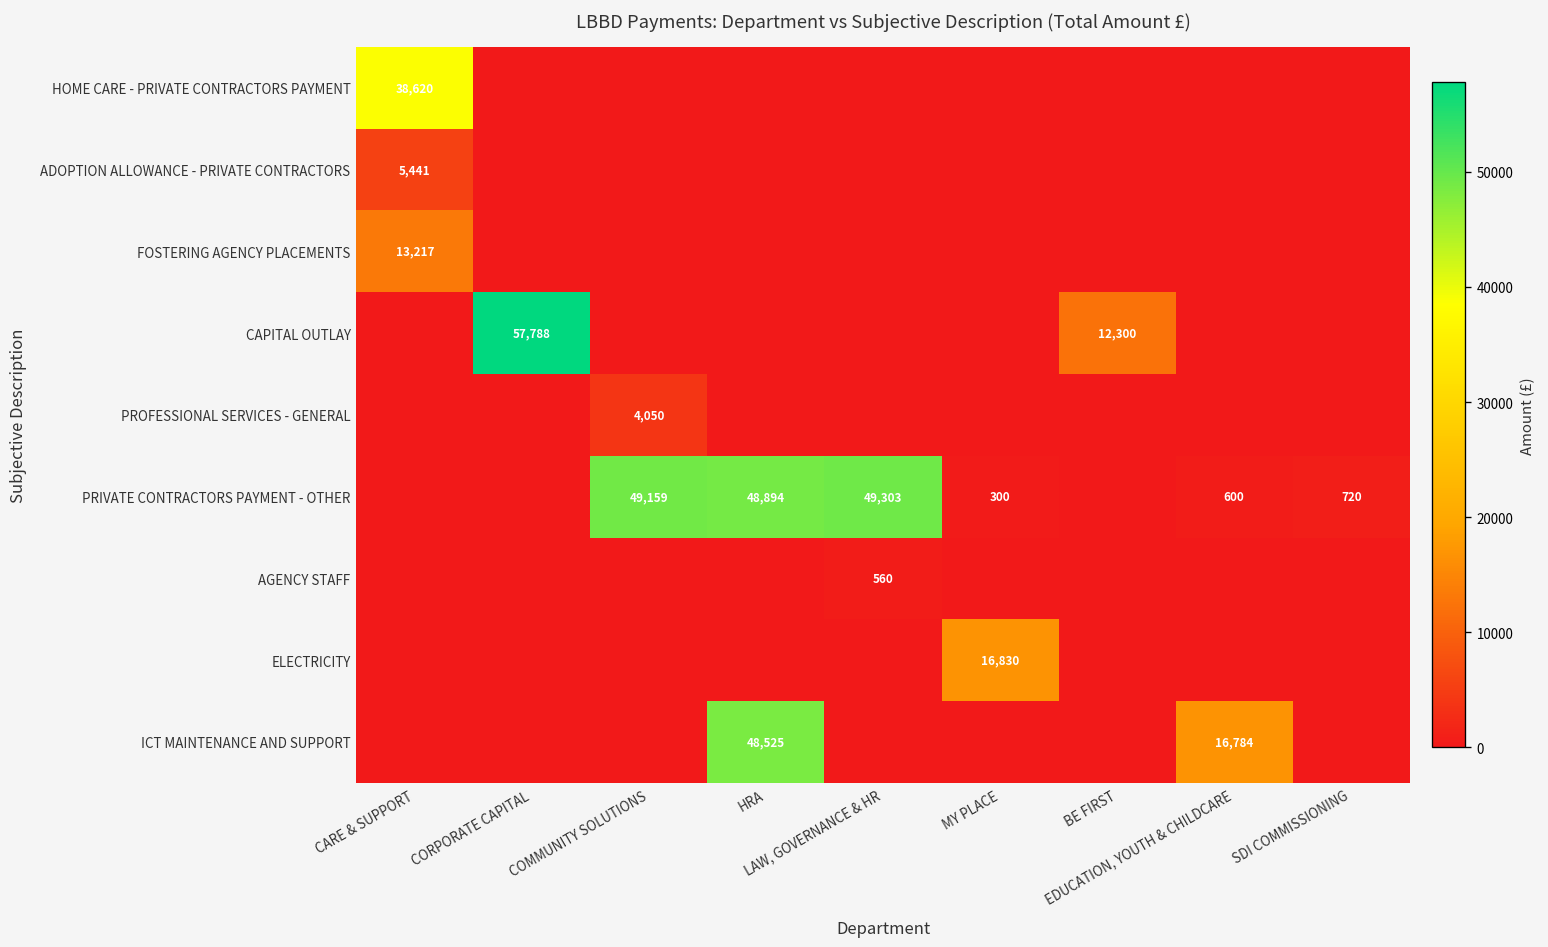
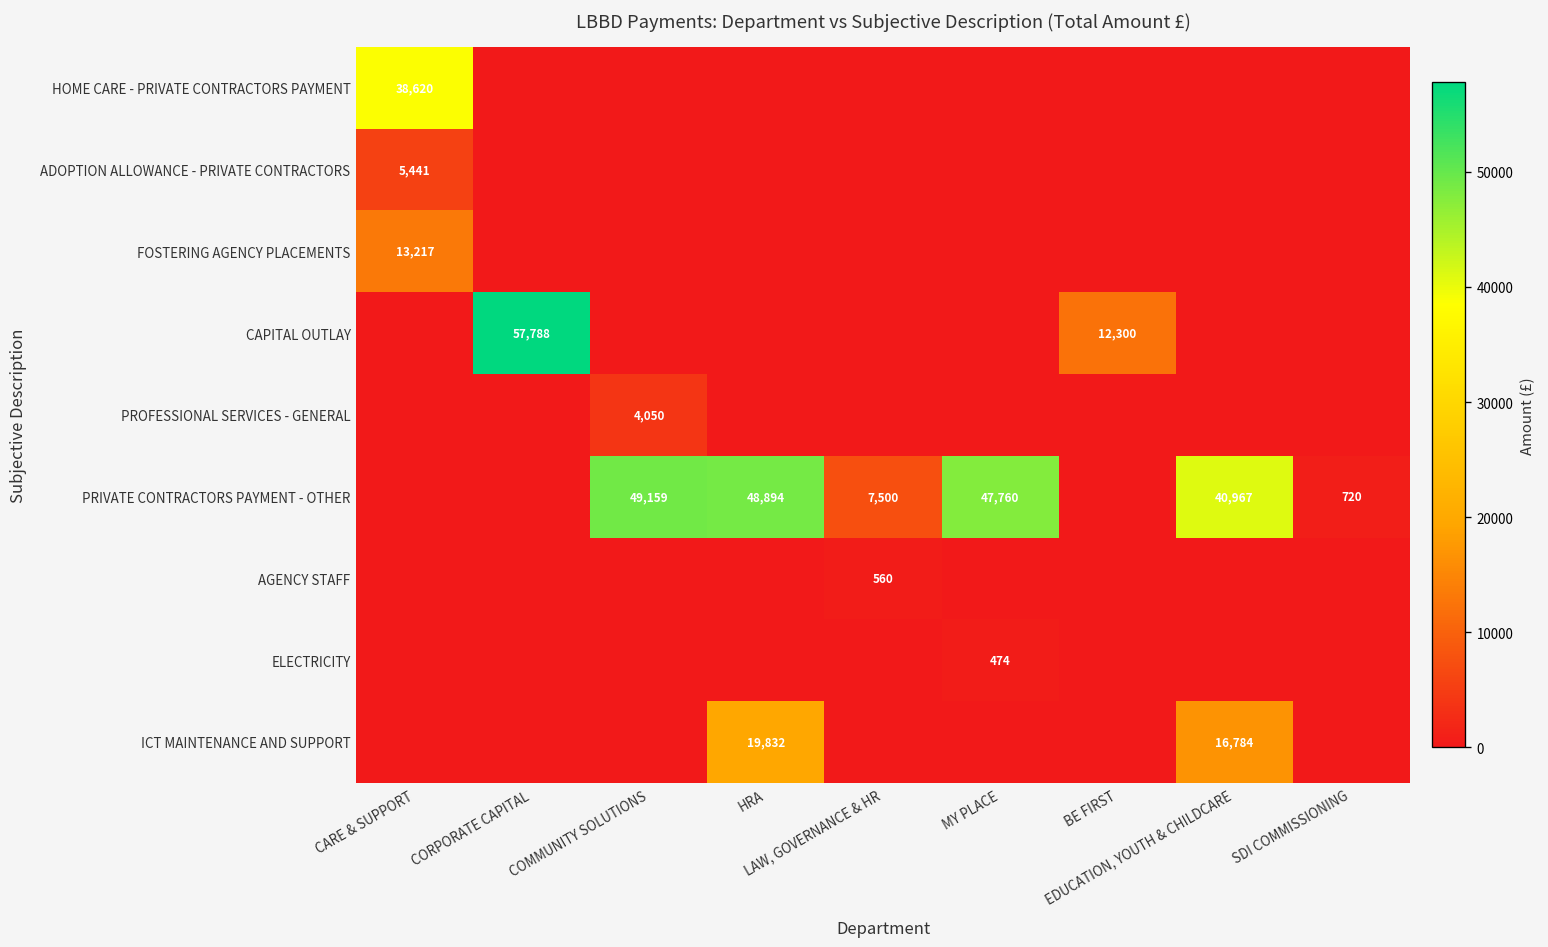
PRIVATE CONTRACTORS PAYMENT - OTHER, LAW, GOVERNANCE & HR: 49,303 -> 7,500
PRIVATE CONTRACTORS PAYMENT - OTHER, MY PLACE: 300 -> 47,760
PRIVATE CONTRACTORS PAYMENT - OTHER, EDUCATION, YOUTH & CHILDCARE: 600 -> 40,967
ELECTRICITY, MY PLACE: 16,830 -> 474
ICT MAINTENANCE AND SUPPORT, HRA: 48,525 -> 19,832
